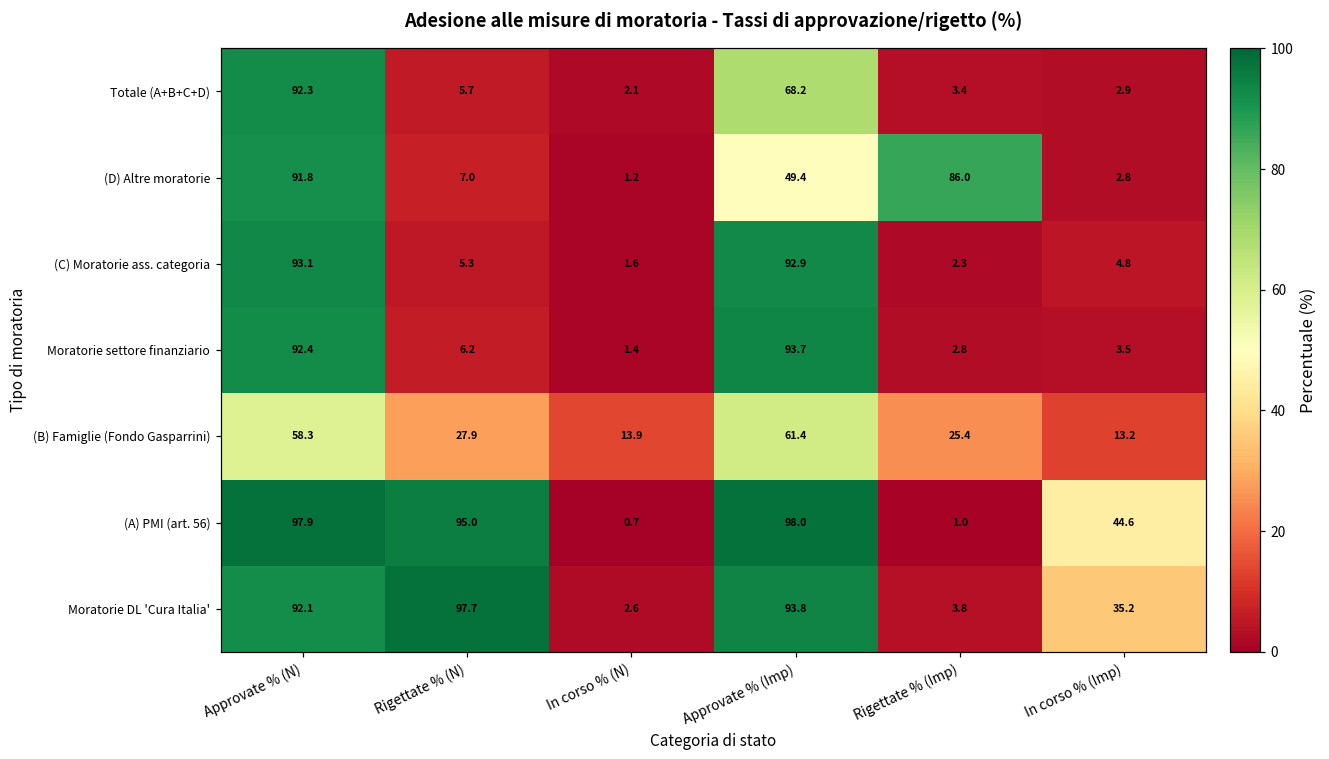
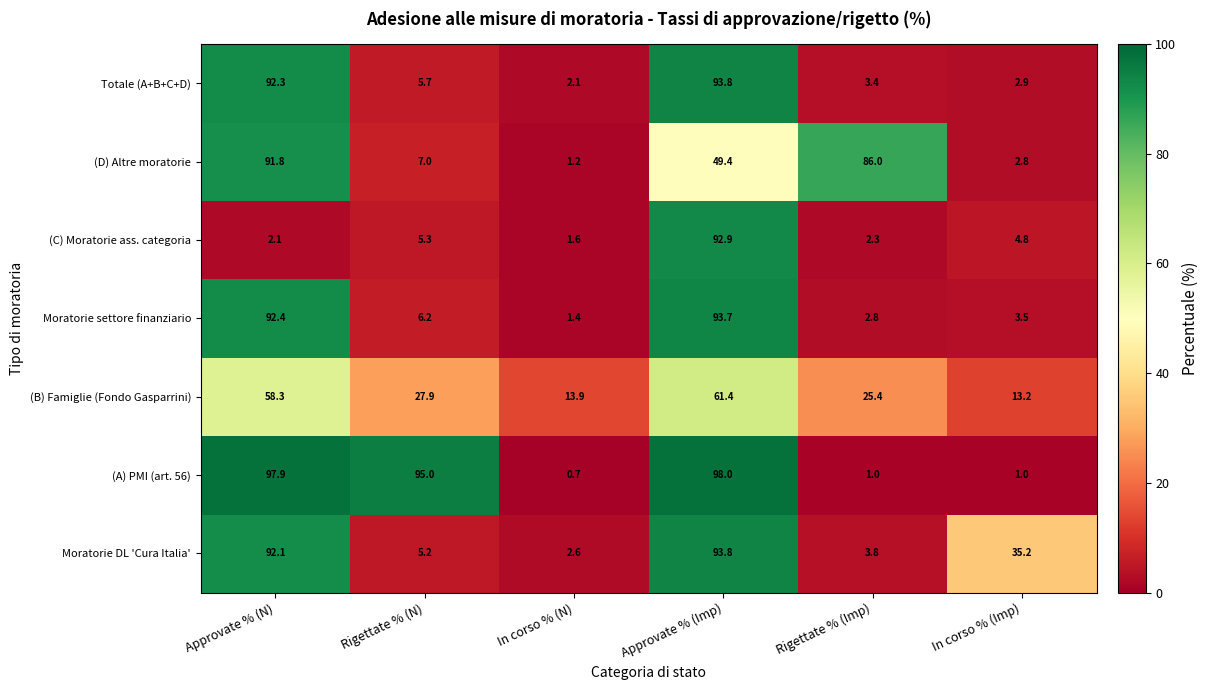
Totale (A+B+C+D), Approvate % (Imp): 68.2 -> 93.8
(C) Moratorie ass. categoria, Approvate % (N): 93.1 -> 2.1
(A) PMI (art. 56), In corso % (Imp): 44.6 -> 1.0
Moratorie DL 'Cura Italia', Rigettate % (N): 97.7 -> 5.2
